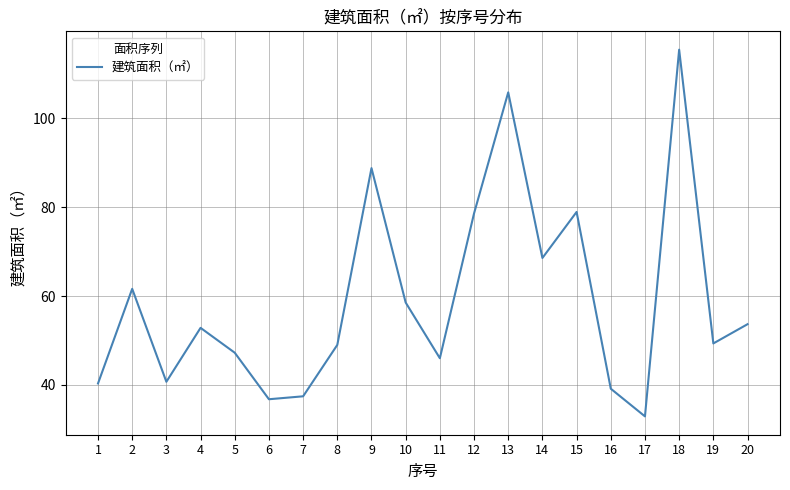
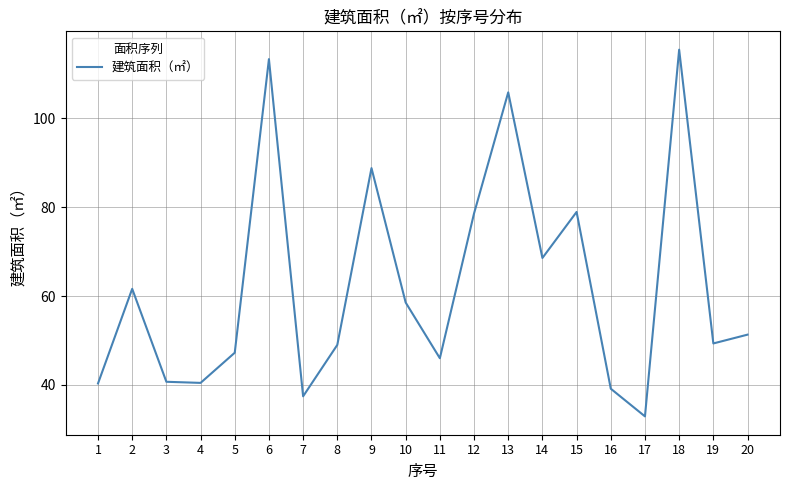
4: 53 -> 40
6: 37 -> 113
20: 54 -> 51
